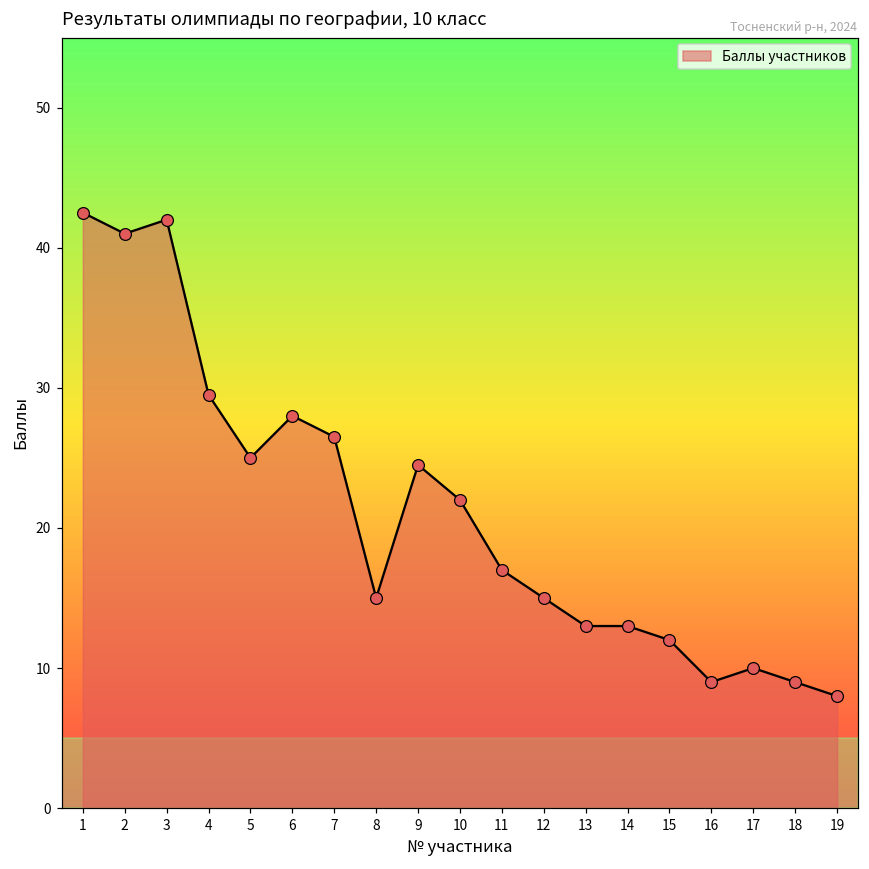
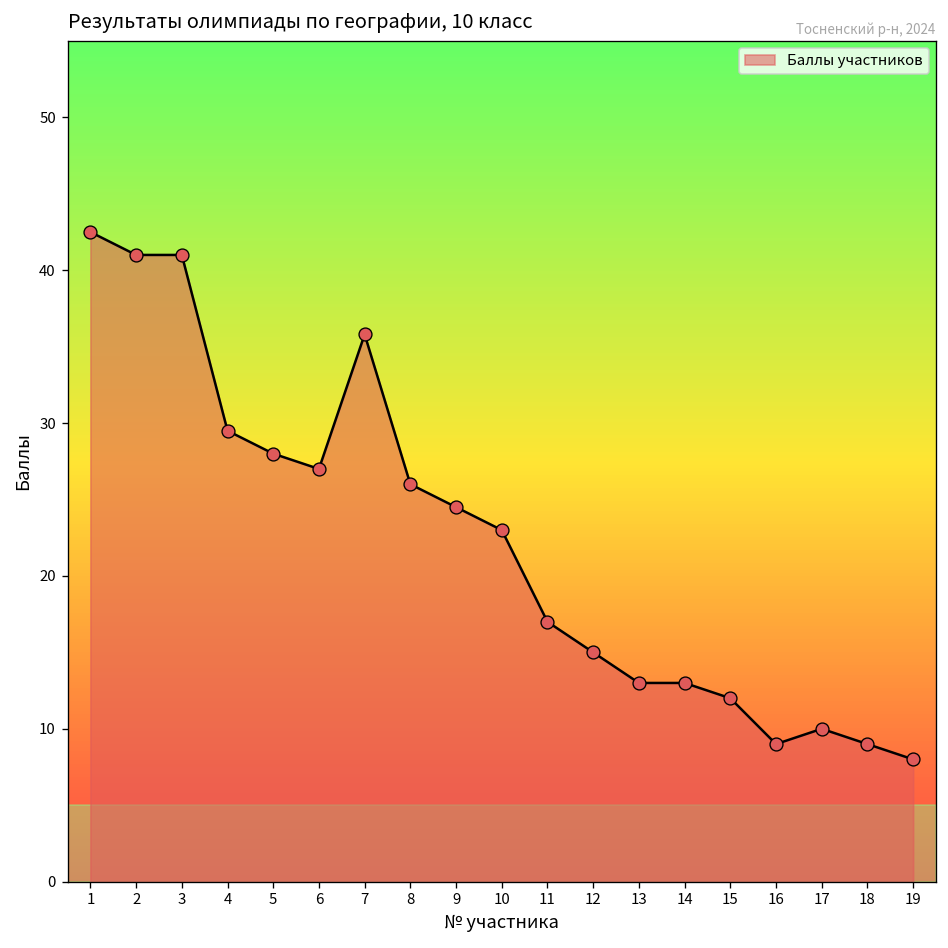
3: 42 -> 41
5: 25 -> 28
6: 28 -> 27
7: 26.5 -> 35.8
8: 15 -> 26
10: 22 -> 23
